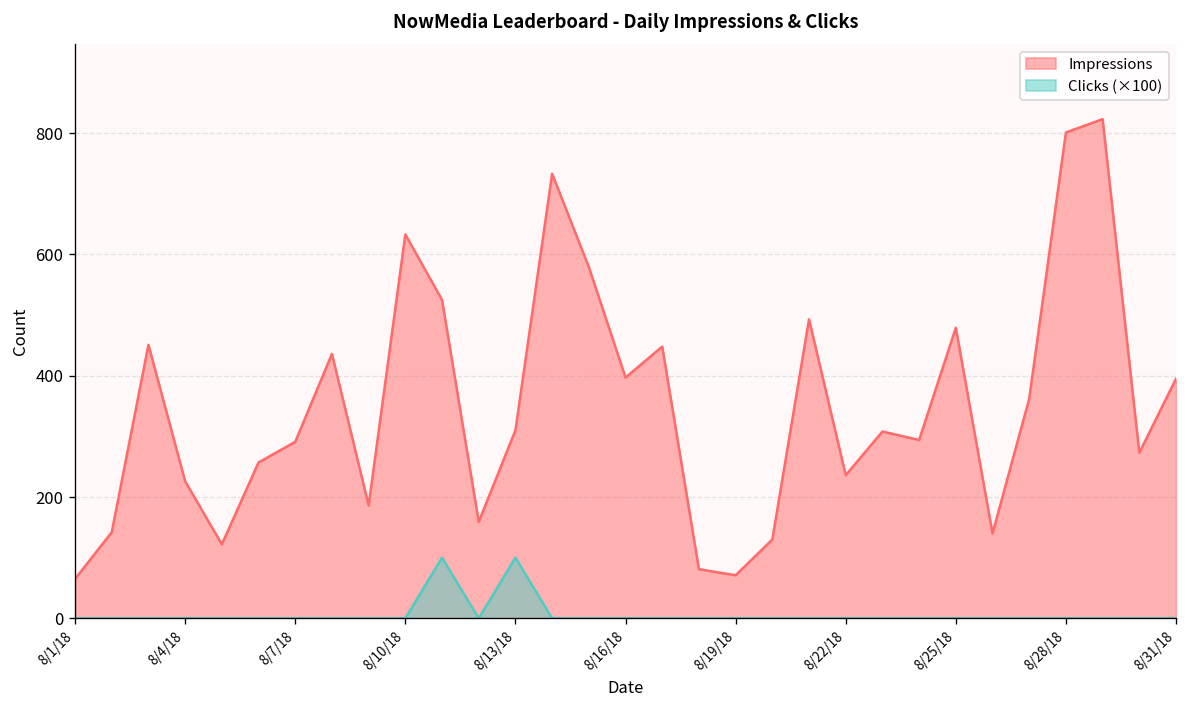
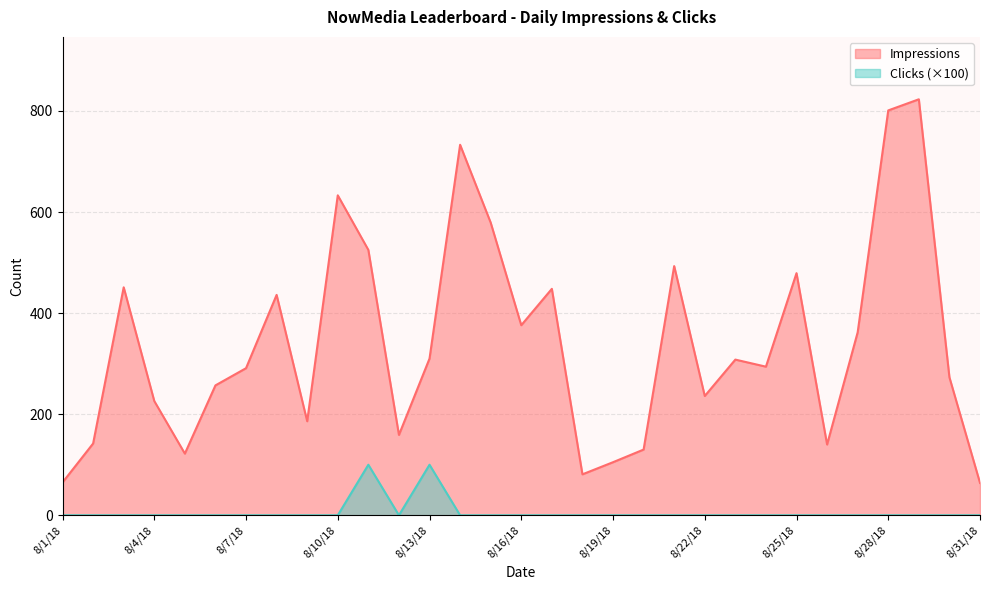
Impressions, 8/16/18: 400 -> 380
Impressions, 8/19/18: 70 -> 110
Impressions, 8/31/18: 400 -> 60
